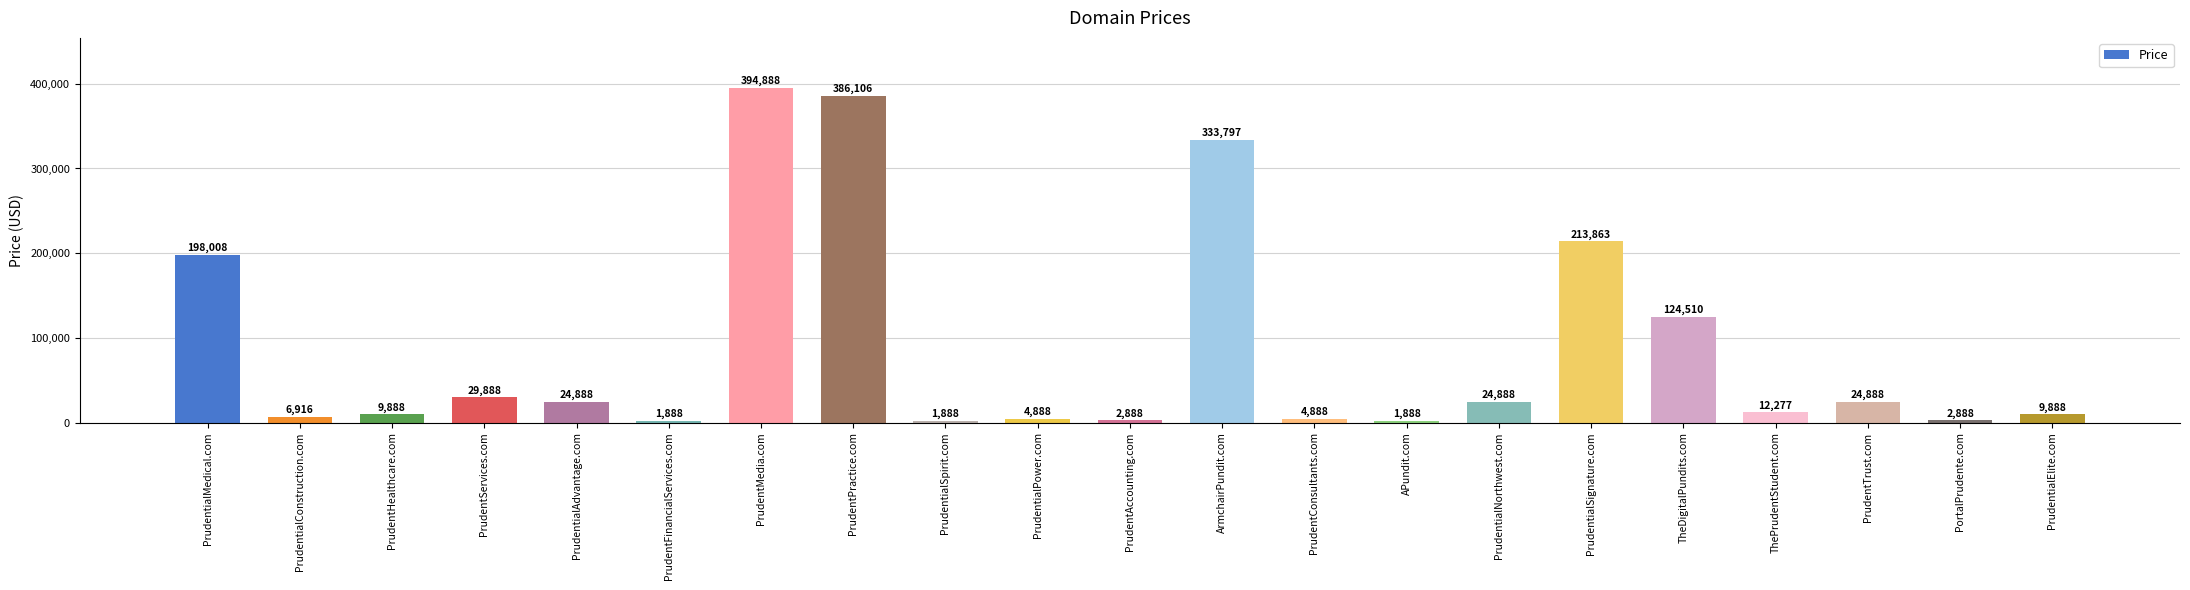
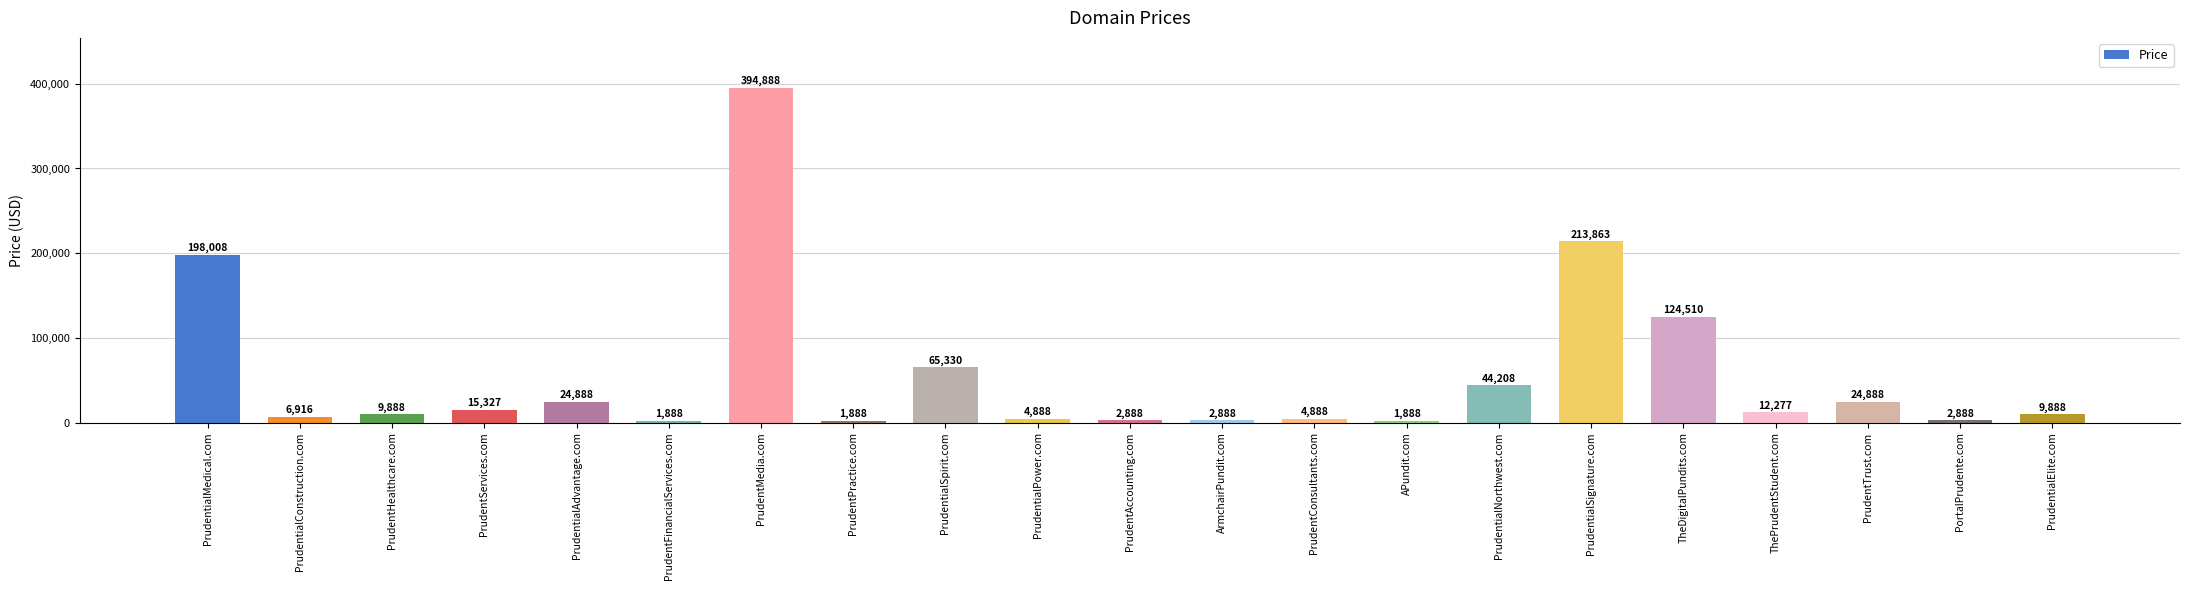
PrudentServices.com: 29,888 -> 15,327
PrudentPractice.com: 386,106 -> 1,888
PrudentialSpirit.com: 1,888 -> 65,330
ArmchairPundit.com: 333,797 -> 2,888
PrudentialNorthwest.com: 24,888 -> 44,208
